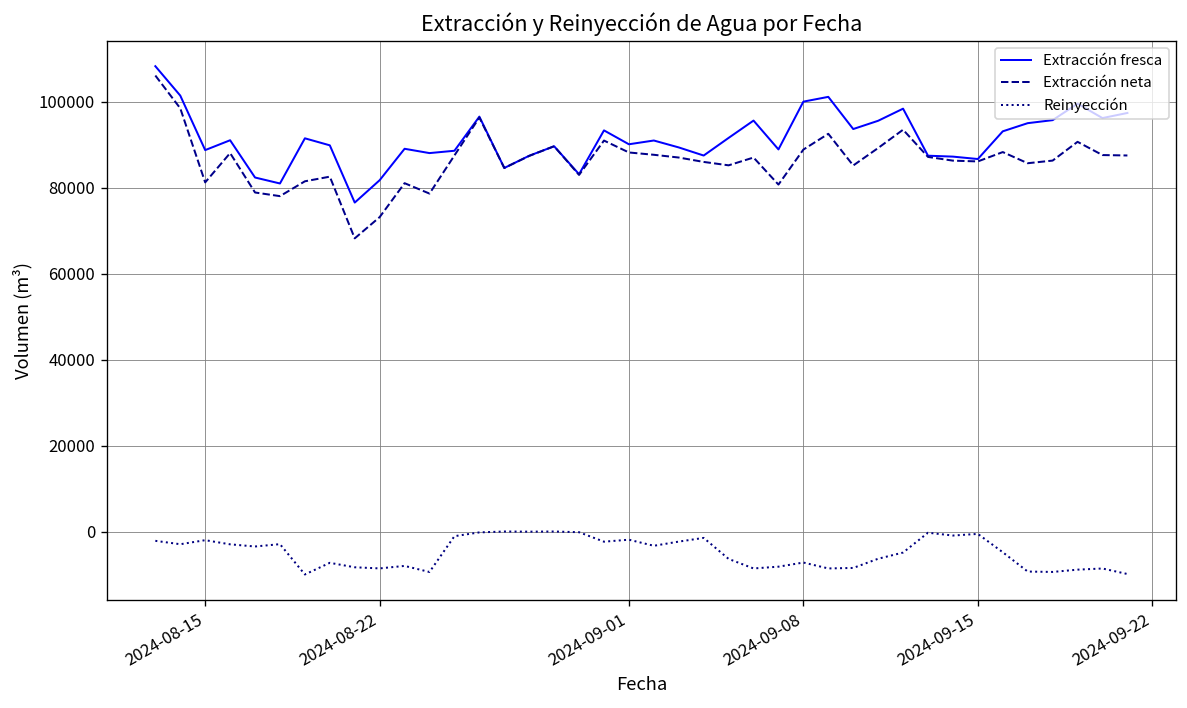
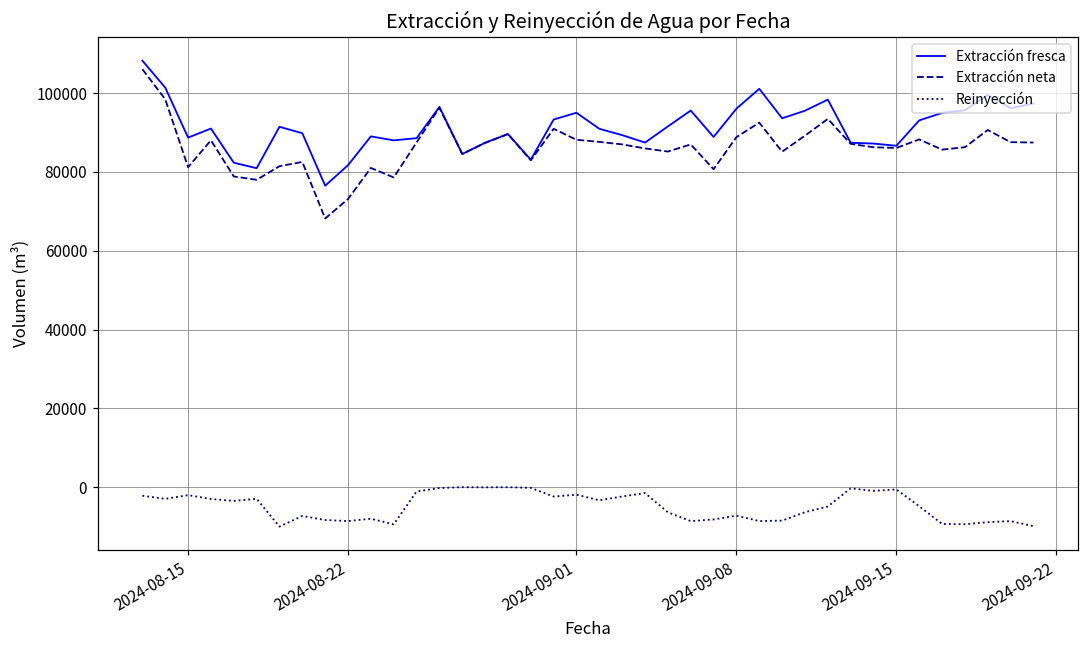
Extracción fresca, 2024-09-01: 90000 -> 95000
Extracción fresca, 2024-09-08: 100000 -> 96000
